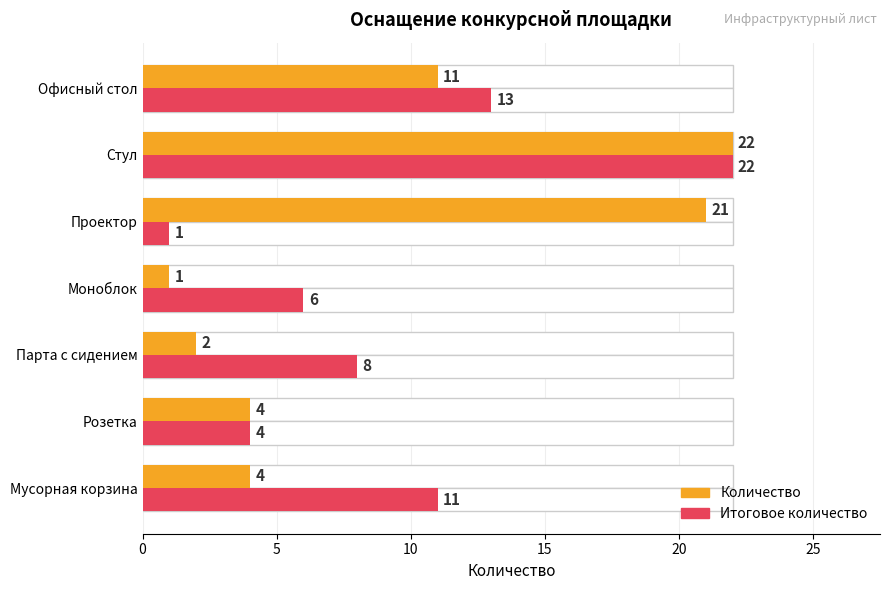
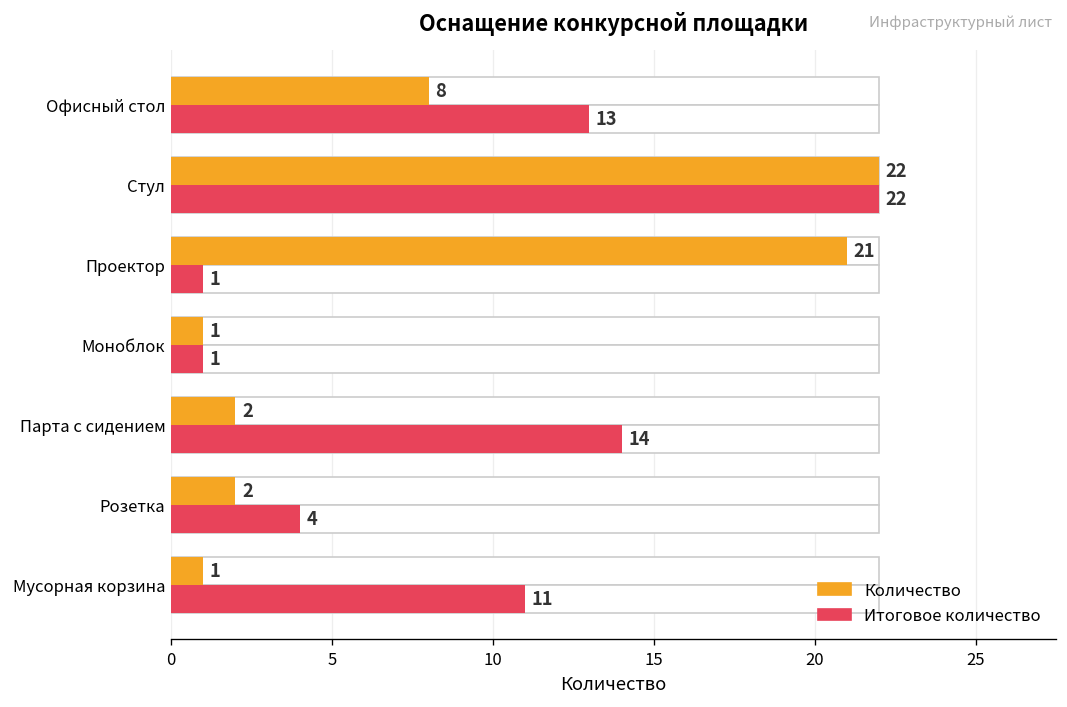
Количество, Офисный стол: 11 -> 8
Итоговое количество, Моноблок: 6 -> 1
Итоговое количество, Парта с сидением: 8 -> 14
Количество, Розетка: 4 -> 2
Количество, Мусорная корзина: 4 -> 1
